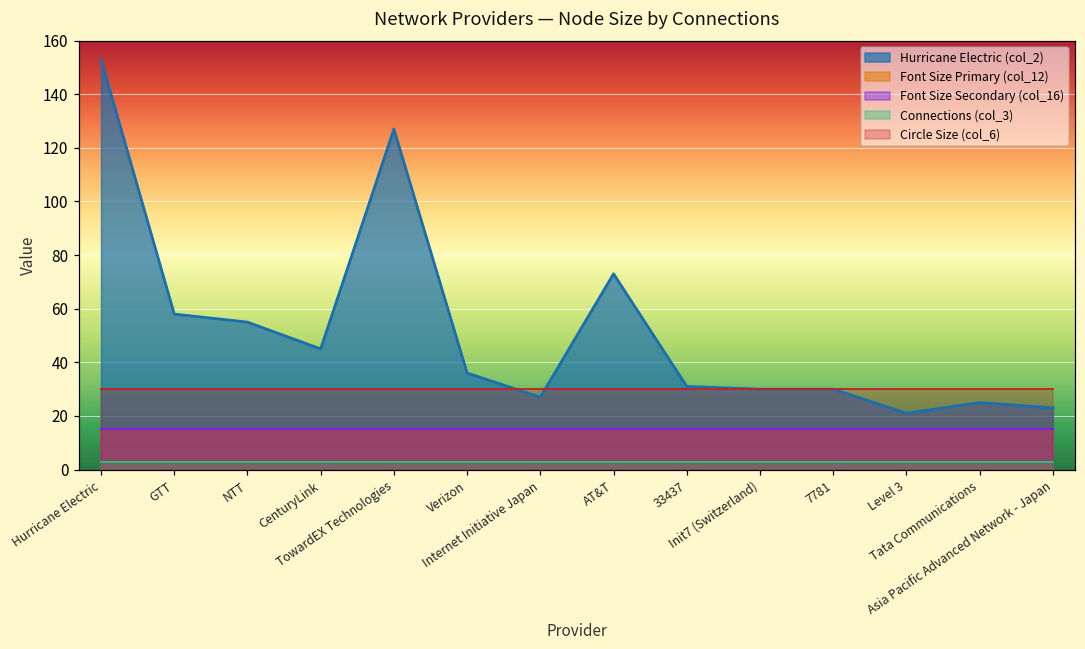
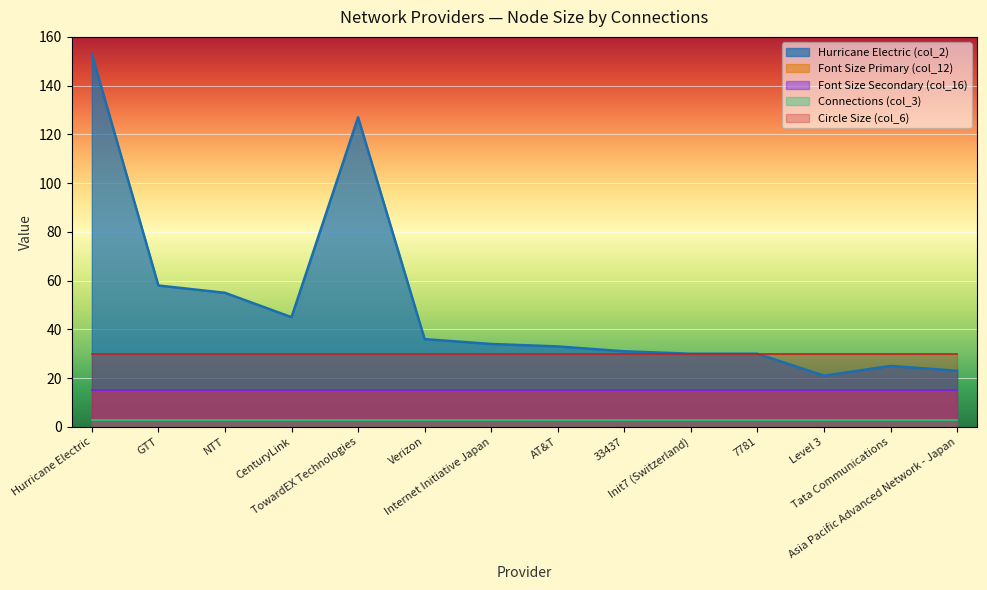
Hurricane Electric (col_2), Internet Initiative Japan: 27 -> 34
Hurricane Electric (col_2), AT&T: 73 -> 33
